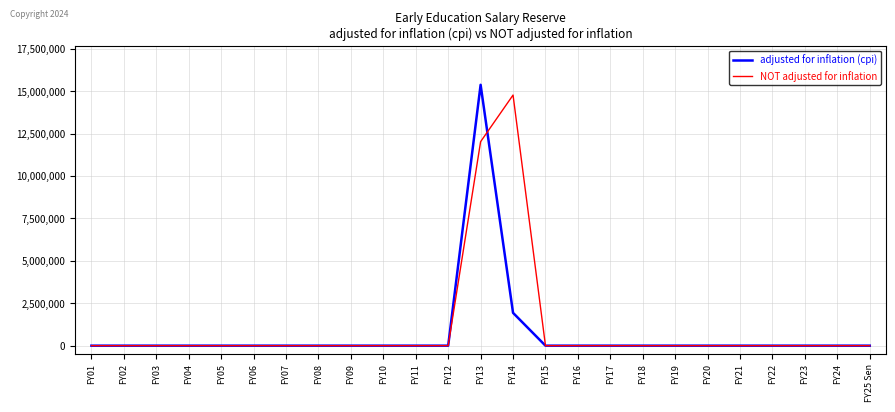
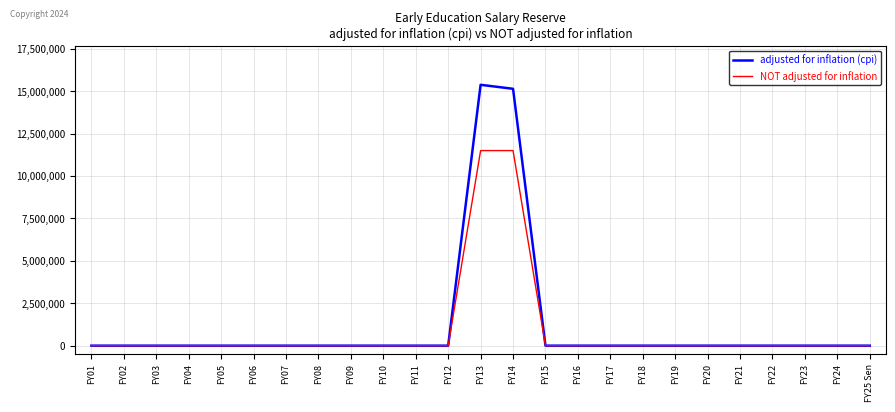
NOT adjusted for inflation, FY13: 12,000,000 -> 11,500,000
adjusted for inflation (cpi), FY14: 1,900,000 -> 15,100,000
NOT adjusted for inflation, FY14: 14,800,000 -> 11,500,000
